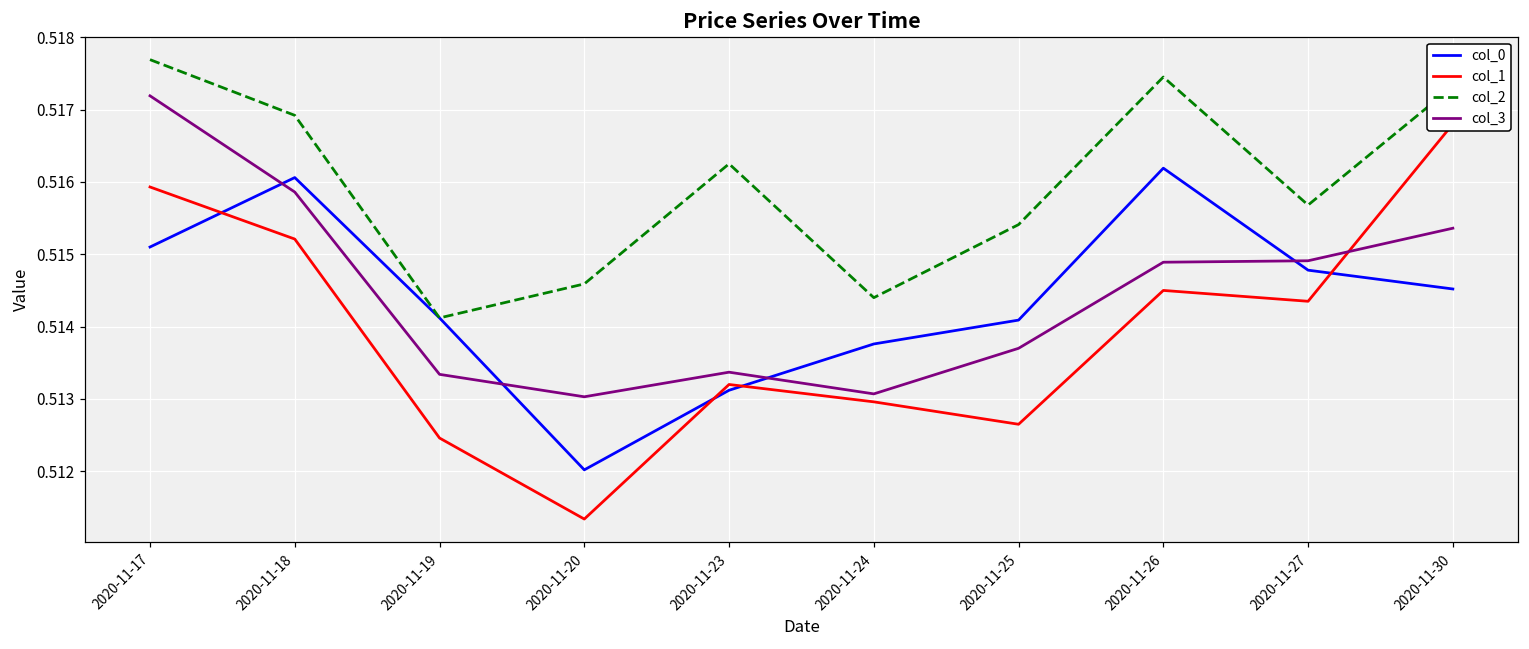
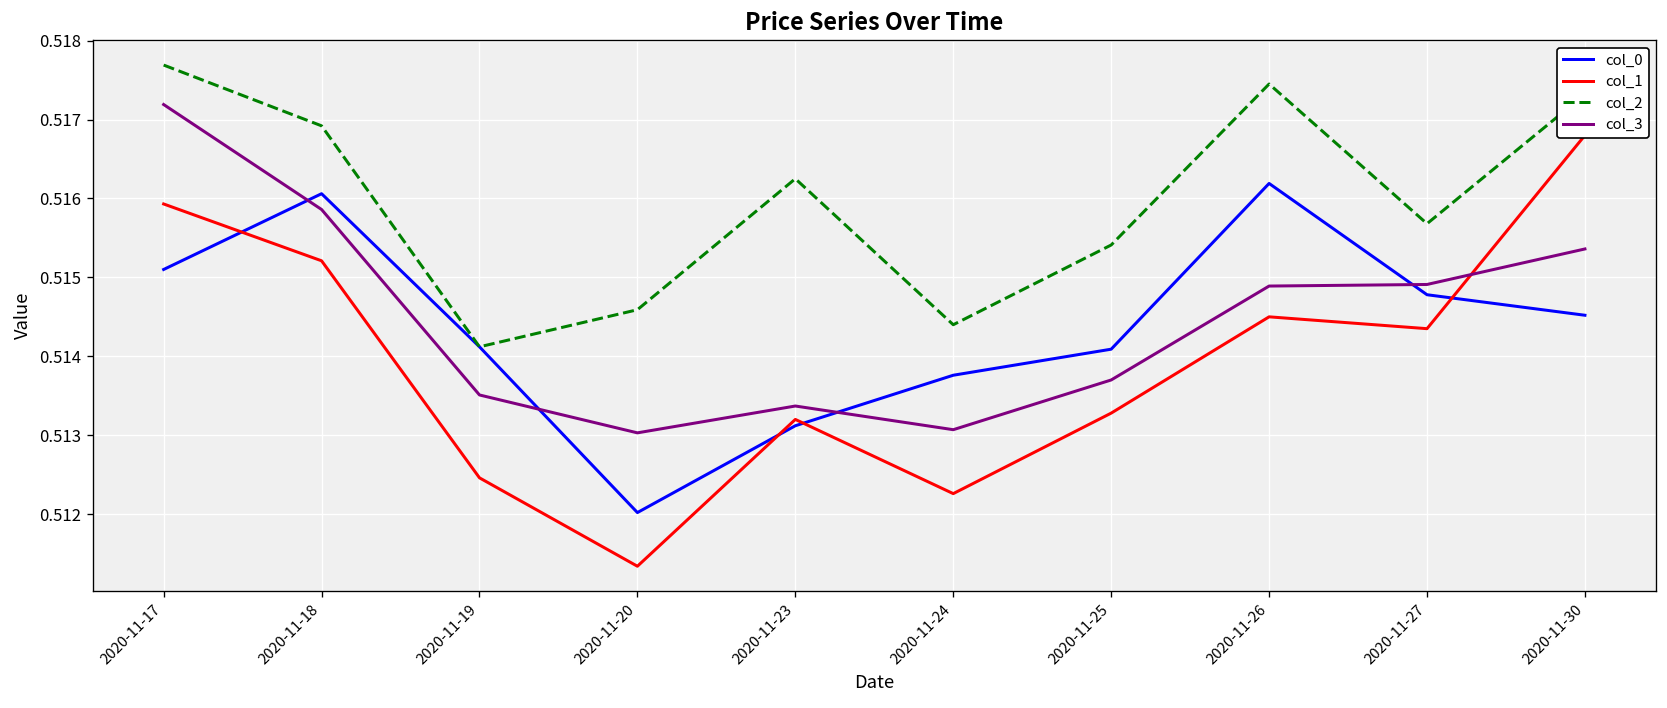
col_3, 2020-11-19: 0.5133 -> 0.5135
col_1, 2020-11-24: 0.5130 -> 0.5123
col_1, 2020-11-25: 0.5127 -> 0.5133
